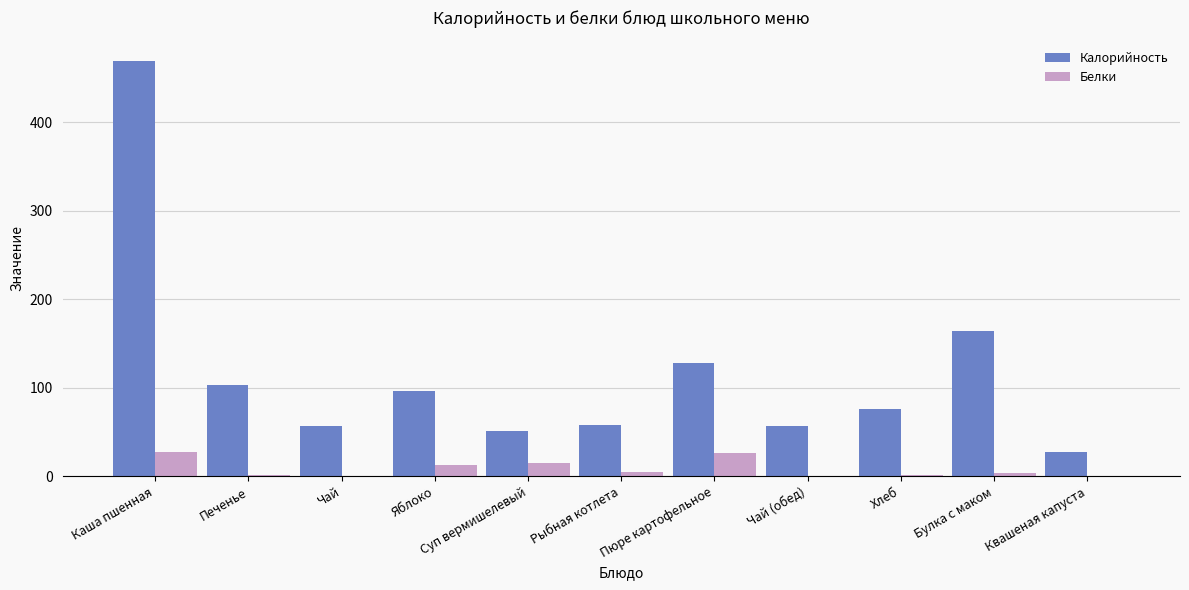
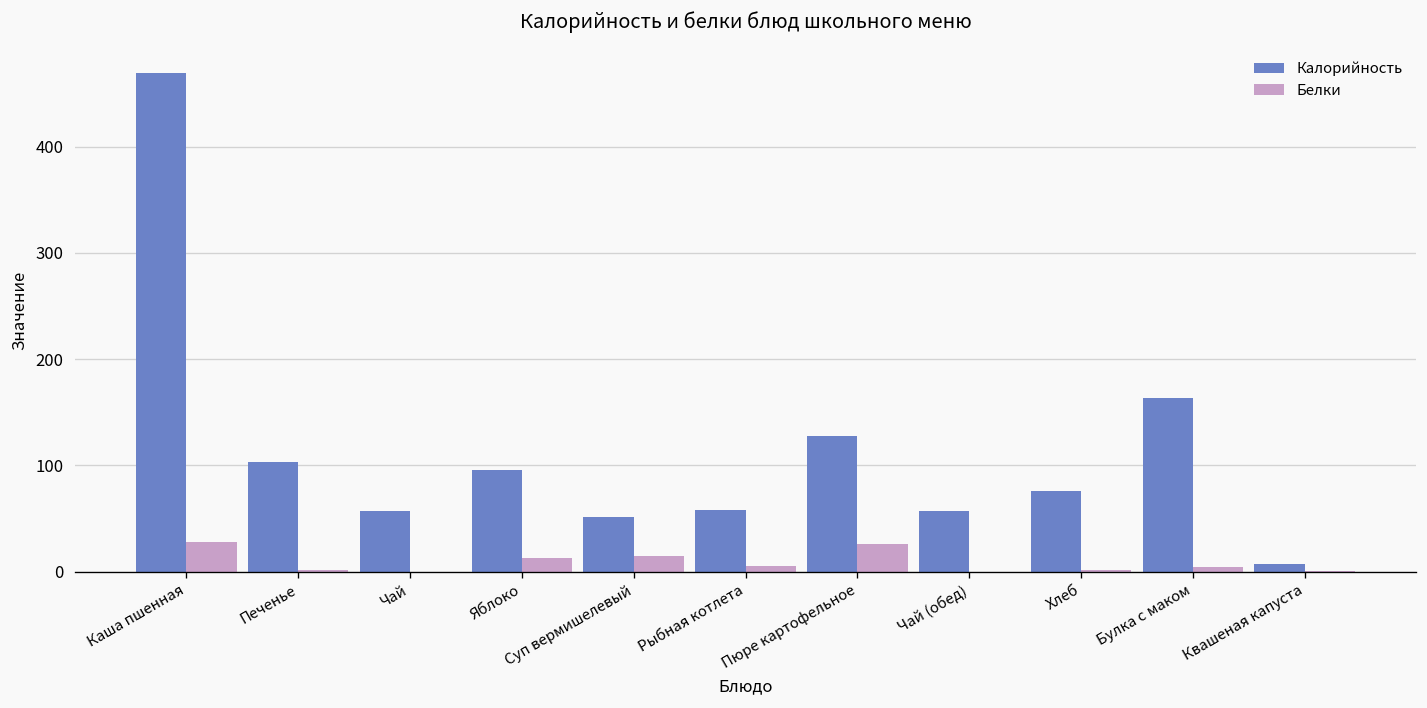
Калорийность, Квашеная капуста: 30 -> 10
